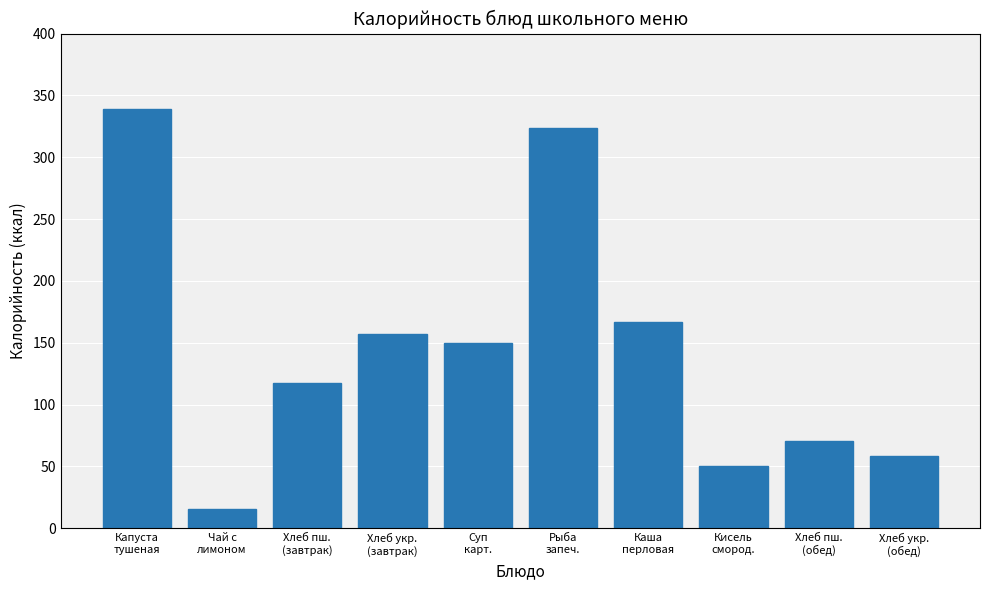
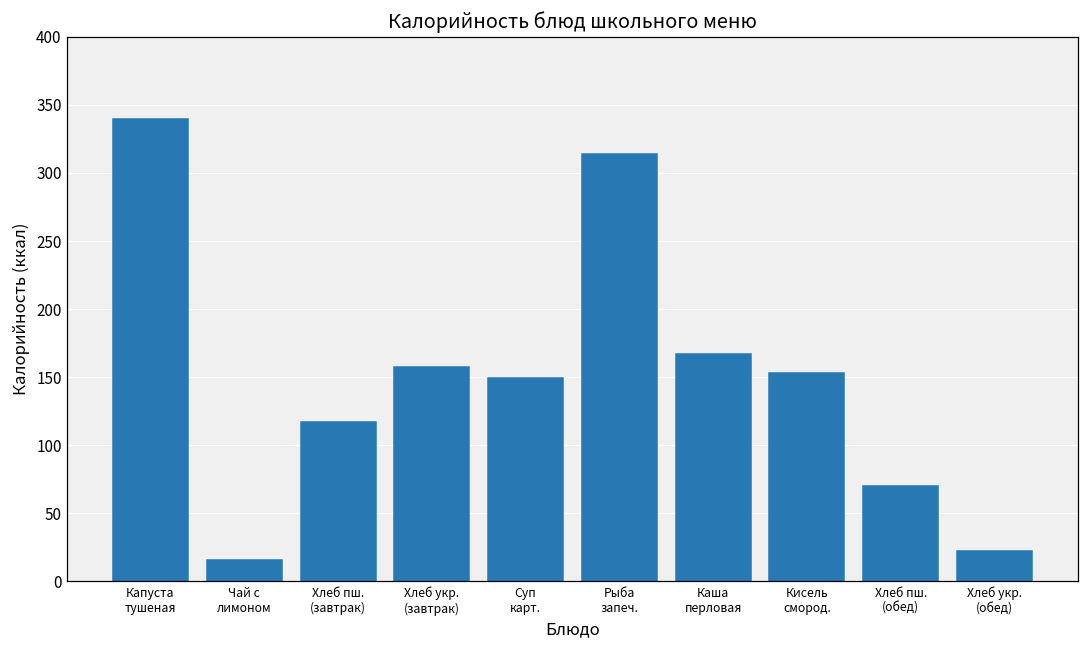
Рыба запеч.: 324 -> 314
Кисель смород.: 51 -> 153
Хлеб укр. (обед): 59 -> 23
